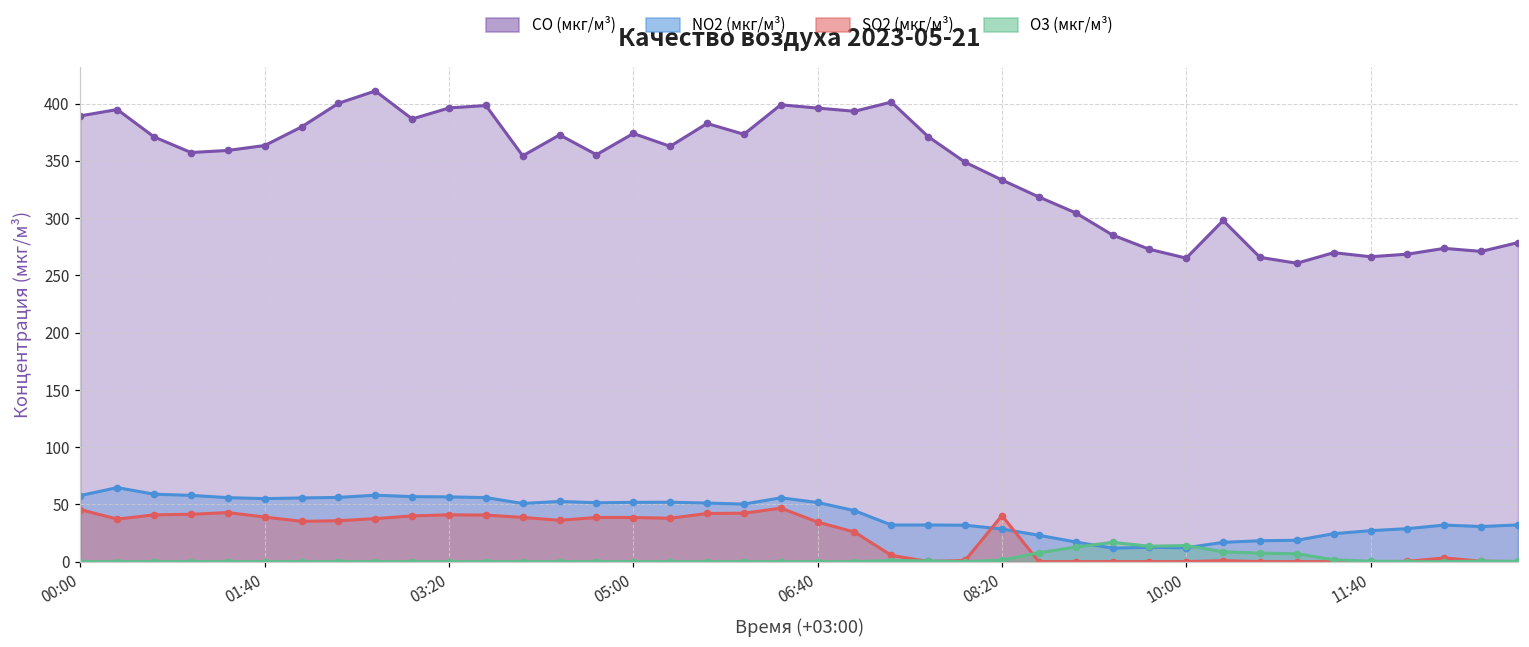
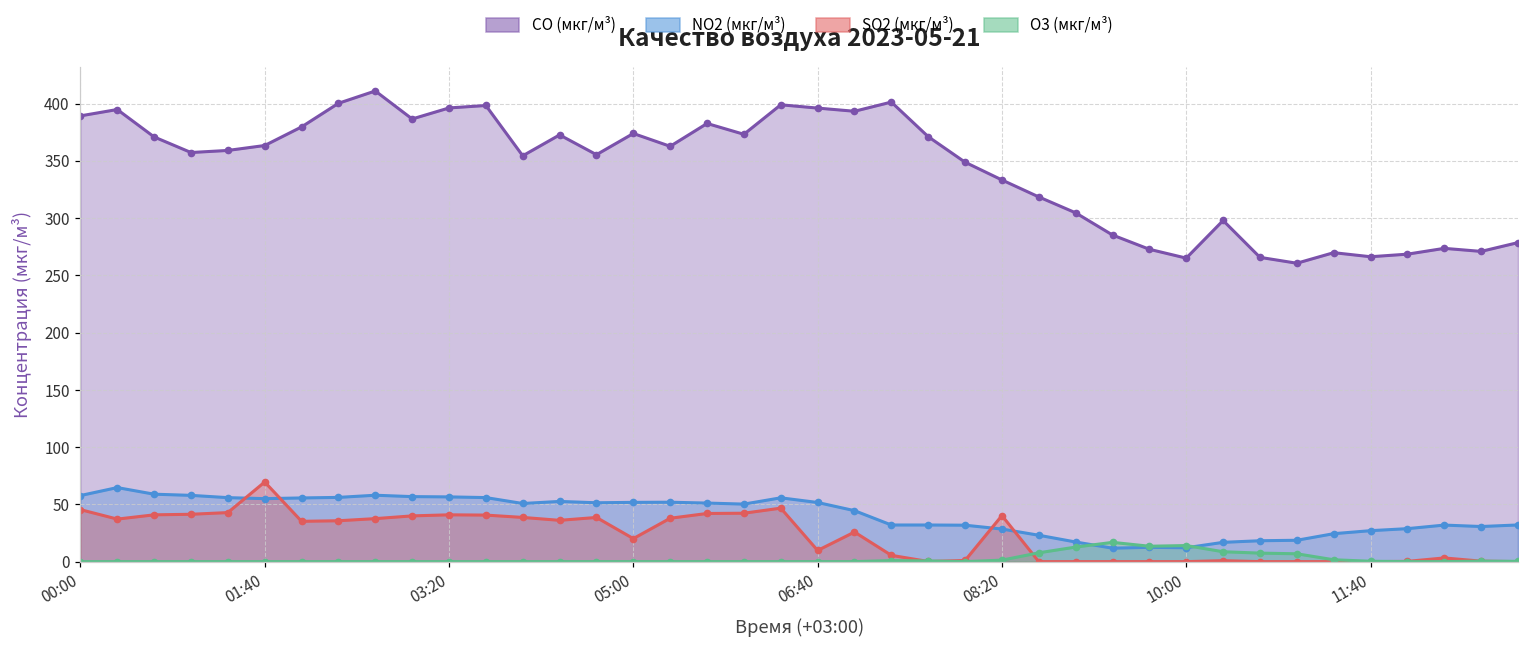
SO2 (мкг/м³), 01:40: 39 -> 70
SO2 (мкг/м³), 05:00: 39 -> 20
SO2 (мкг/м³), 06:40: 35 -> 10
